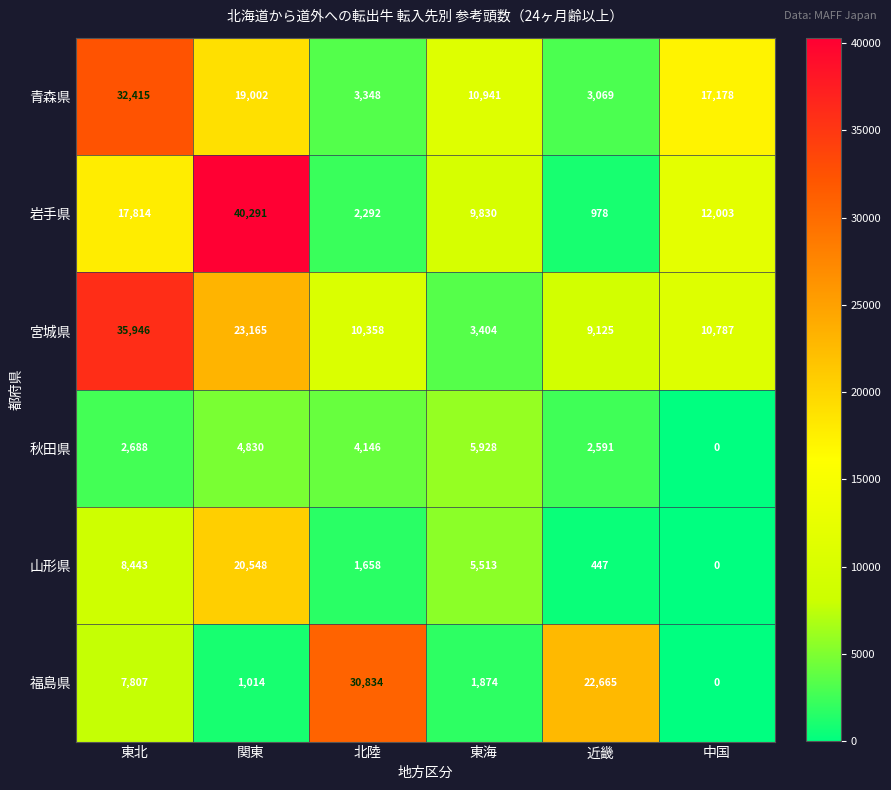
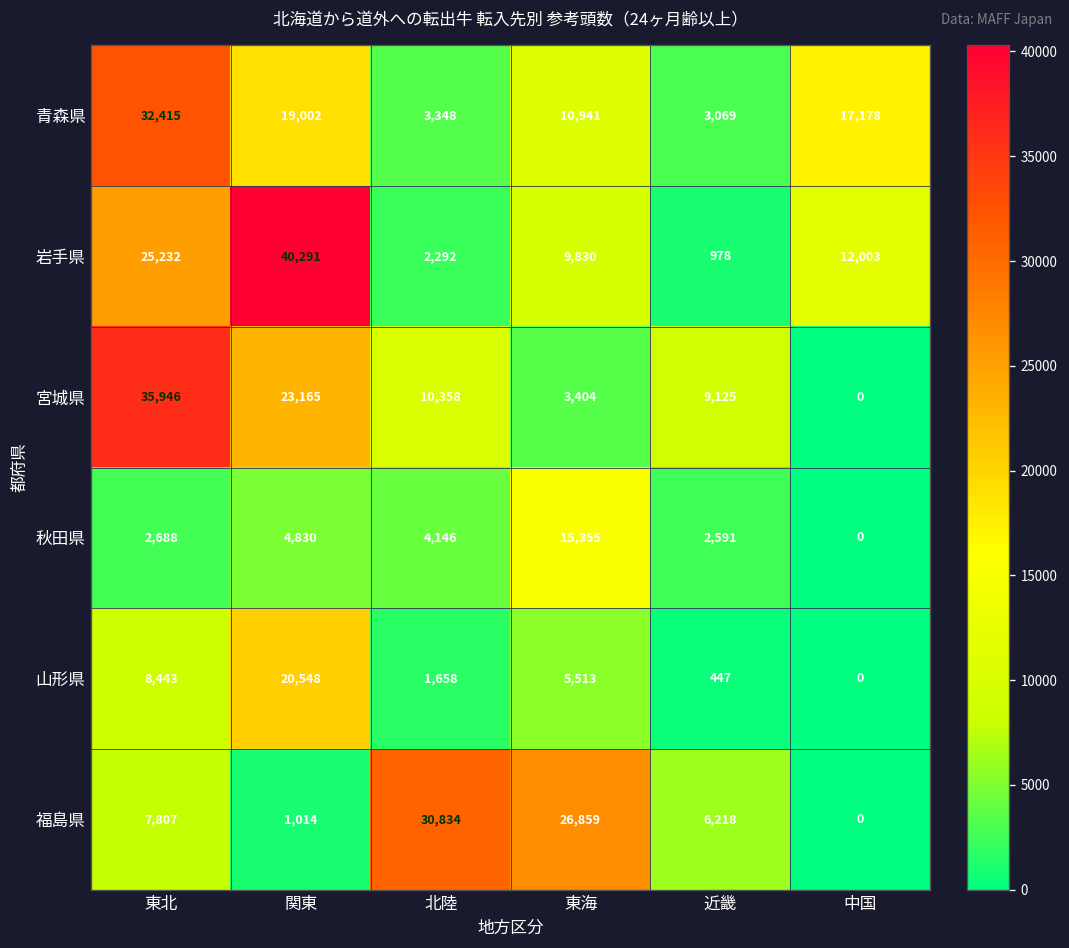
岩手県, 東北: 17,814 -> 25,232
宮城県, 中国: 10,787 -> 0
秋田県, 東海: 5,928 -> 15,355
福島県, 東海: 1,874 -> 26,859
福島県, 近畿: 22,665 -> 6,218
